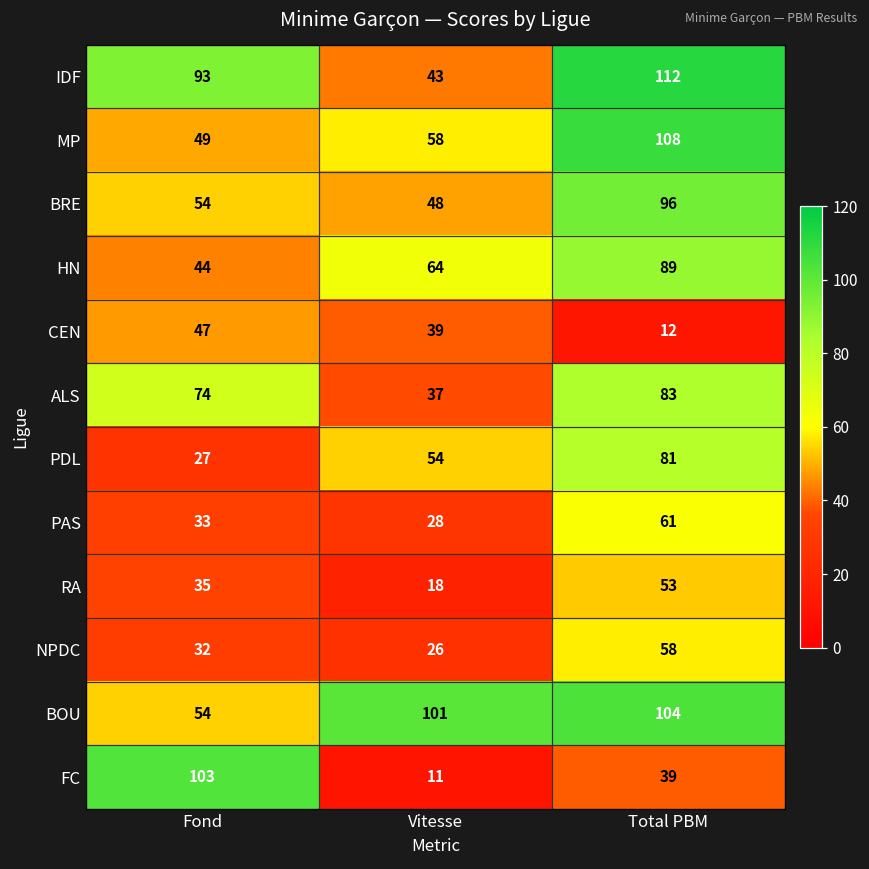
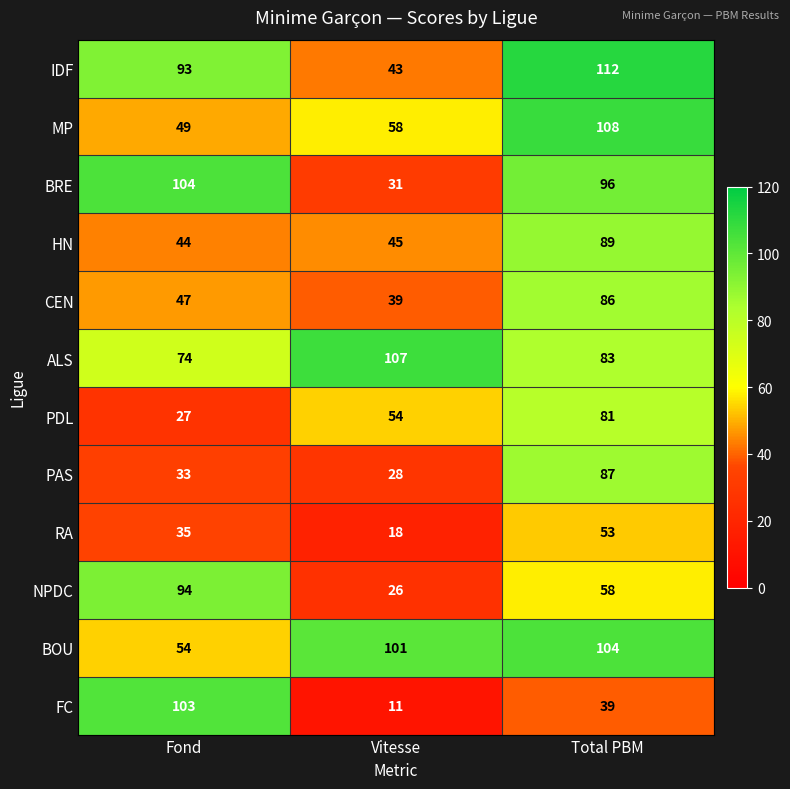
BRE, Fond: 54 -> 104
BRE, Vitesse: 48 -> 31
HN, Vitesse: 64 -> 45
CEN, Total PBM: 12 -> 86
ALS, Vitesse: 37 -> 107
PAS, Total PBM: 61 -> 87
NPDC, Fond: 32 -> 94
